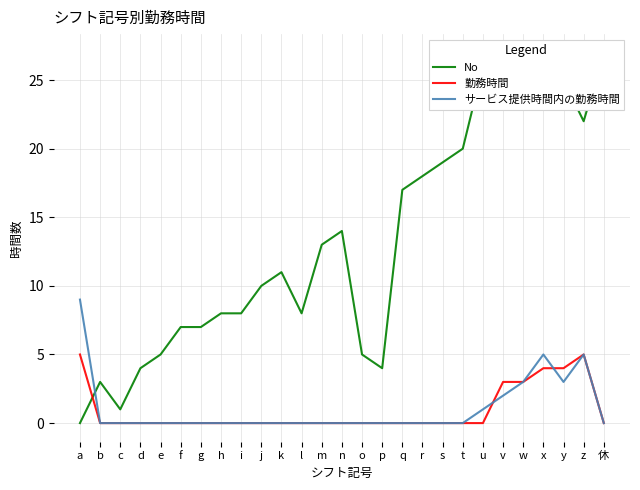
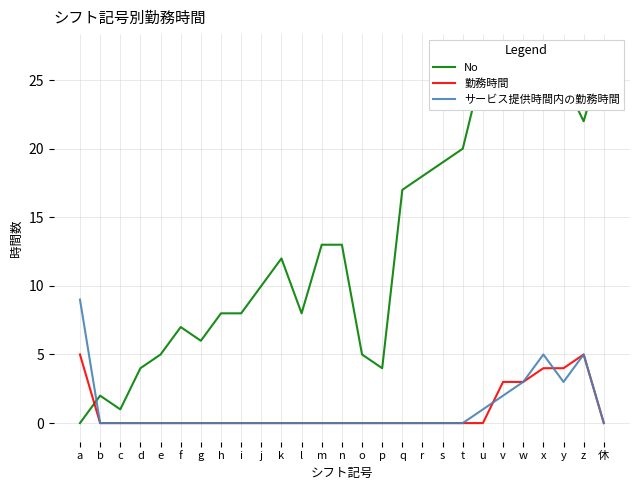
No, b: 3 -> 2
No, g: 7 -> 6
No, k: 11 -> 12
No, n: 14 -> 13
